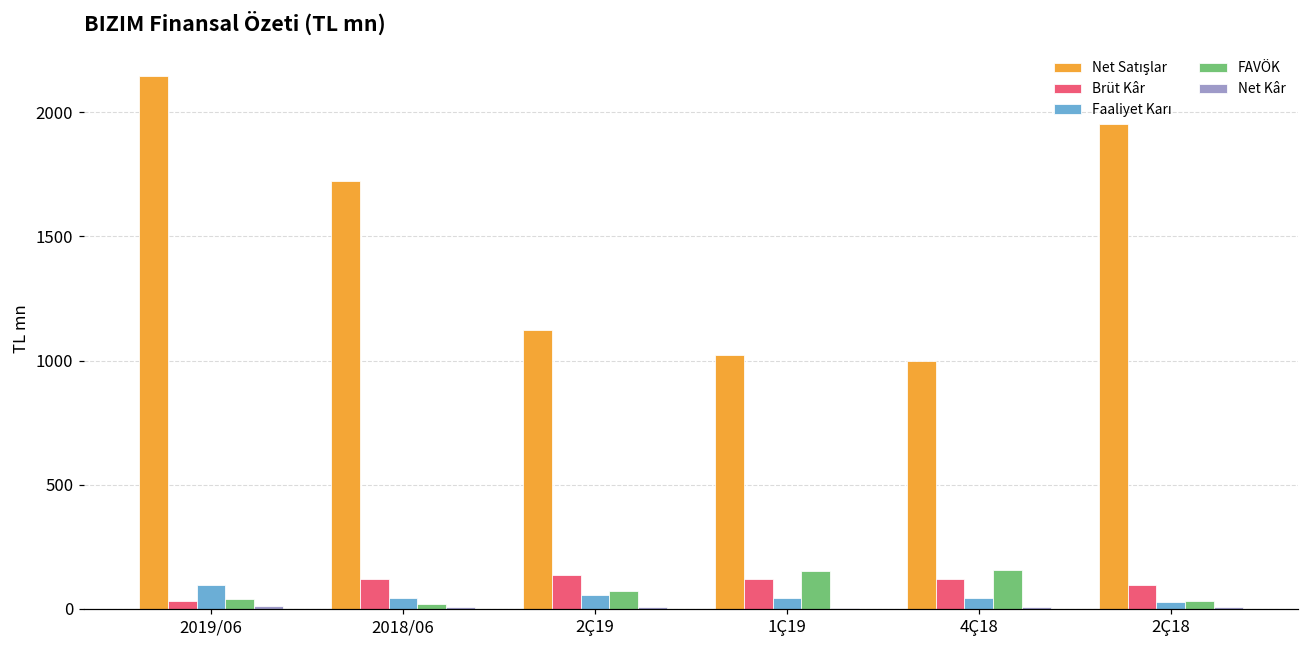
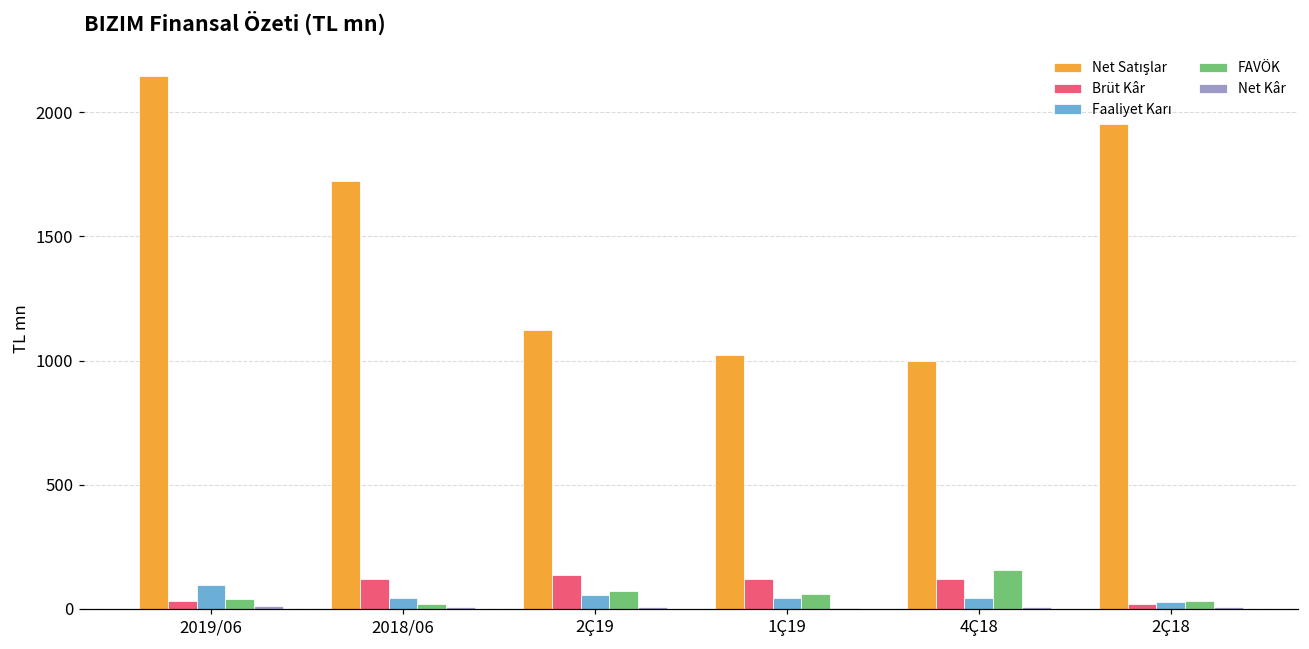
FAVÖK, 1Ç19: 150 -> 60
Brüt Kâr, 2Ç18: 90 -> 20
